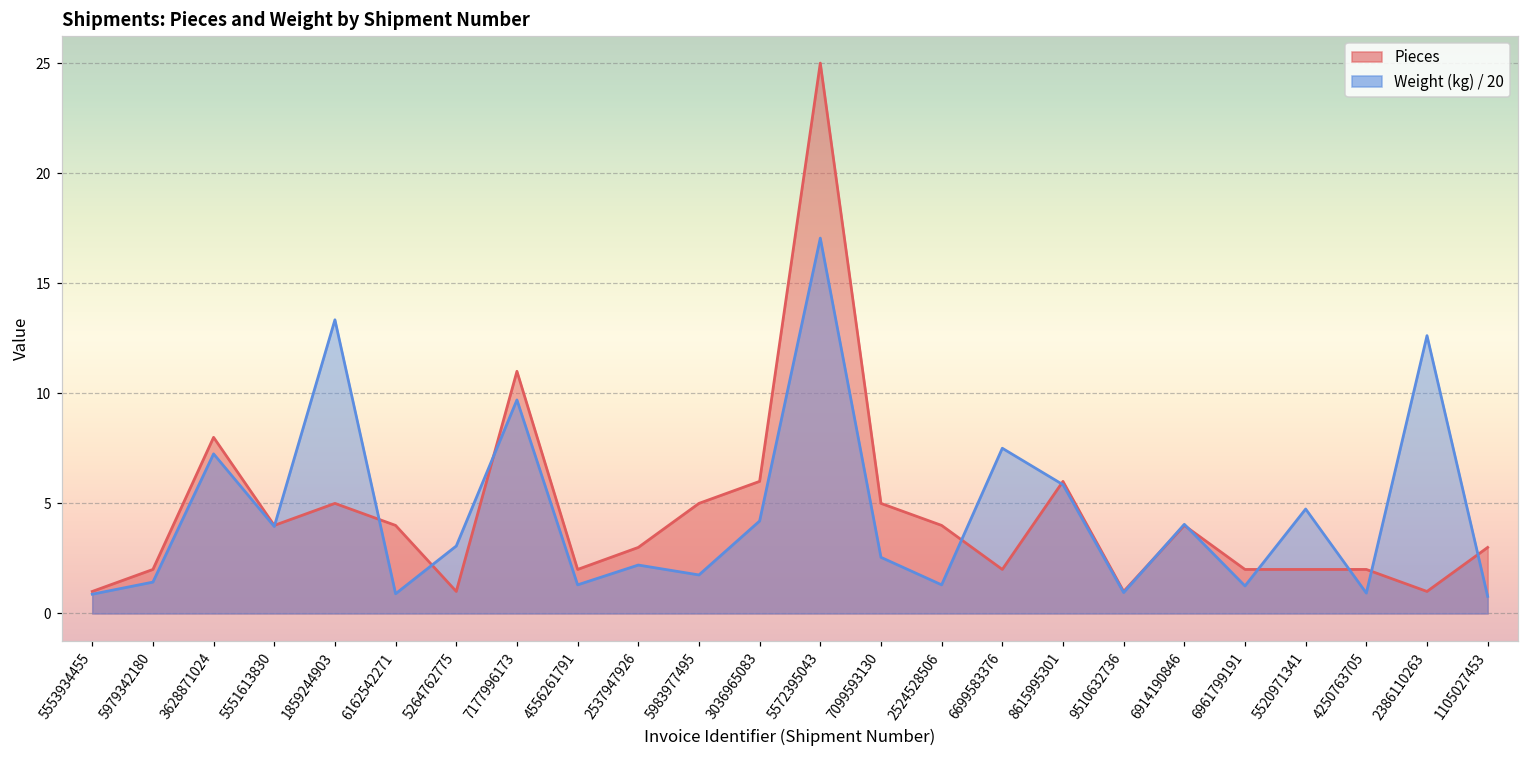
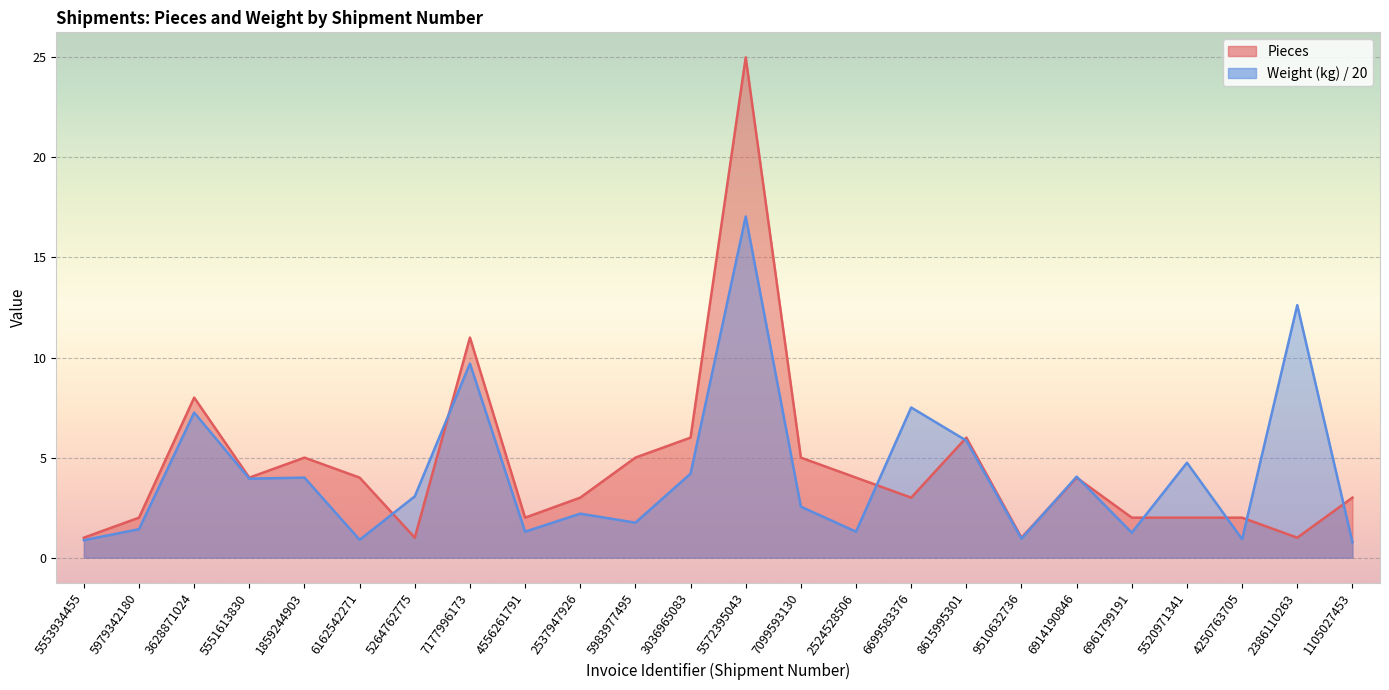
Weight (kg) / 20, 1859244903: 13.3 -> 4.0
Pieces, 6699583376: 2 -> 3
